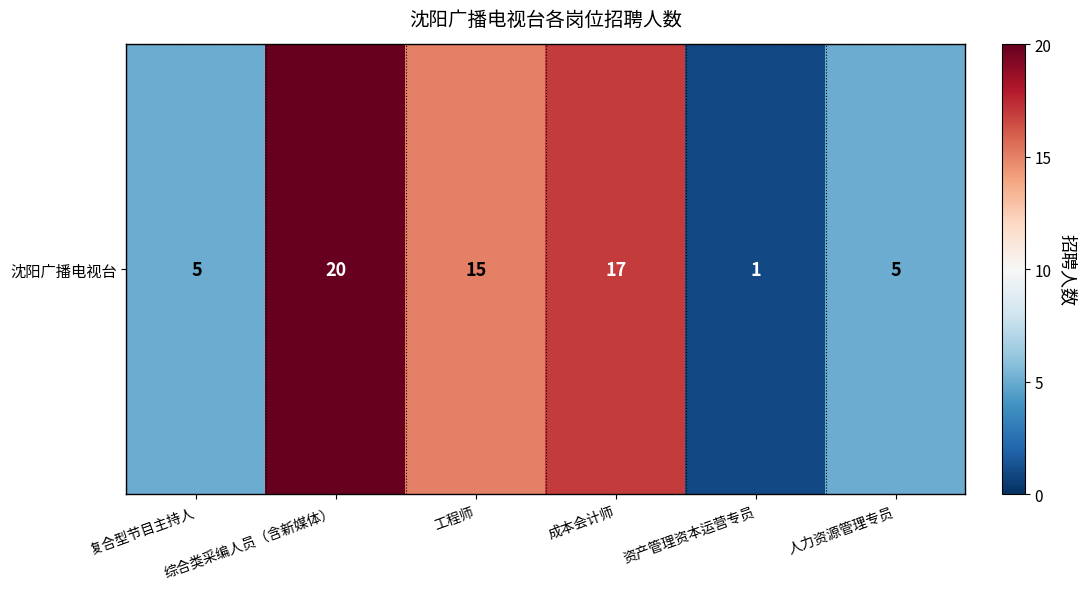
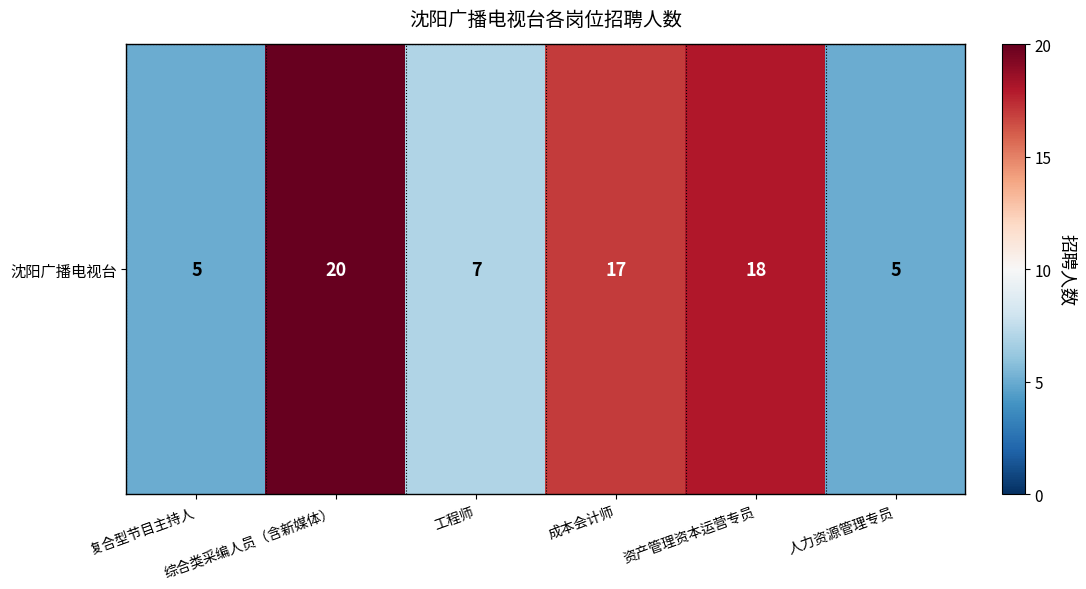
沈阳广播电视台, 工程师: 15 -> 7
沈阳广播电视台, 资产管理资本运营专员: 1 -> 18
